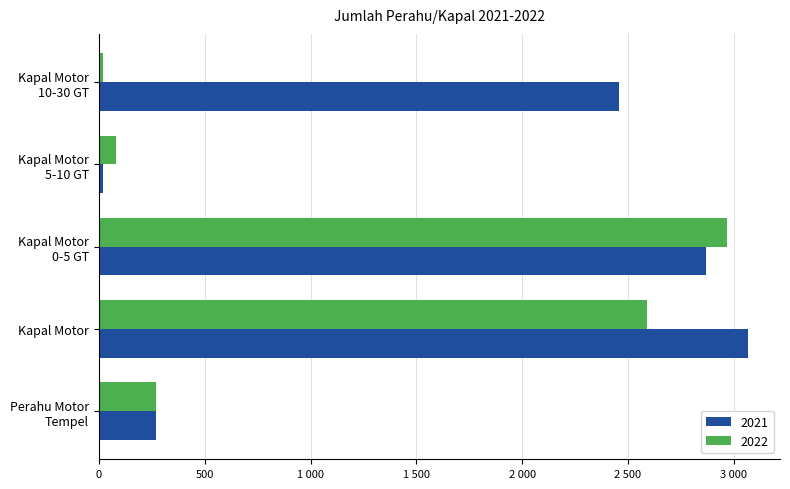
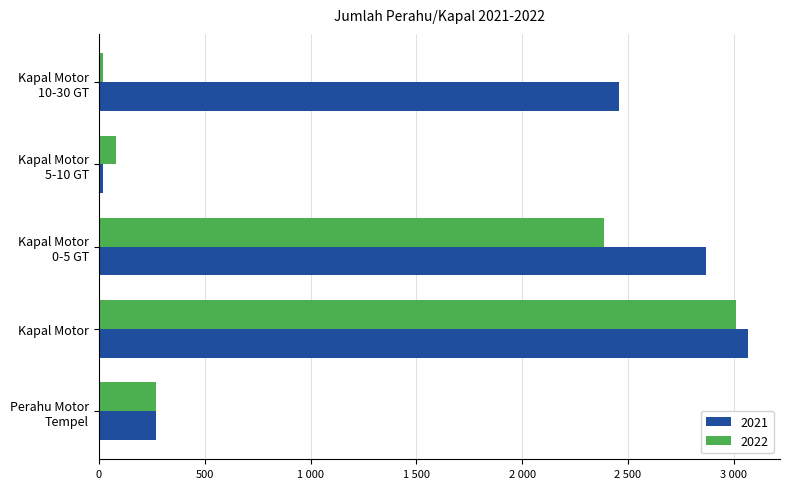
2022, Kapal Motor 0-5 GT: 2970 -> 2390
2022, Kapal Motor: 2590 -> 3010
